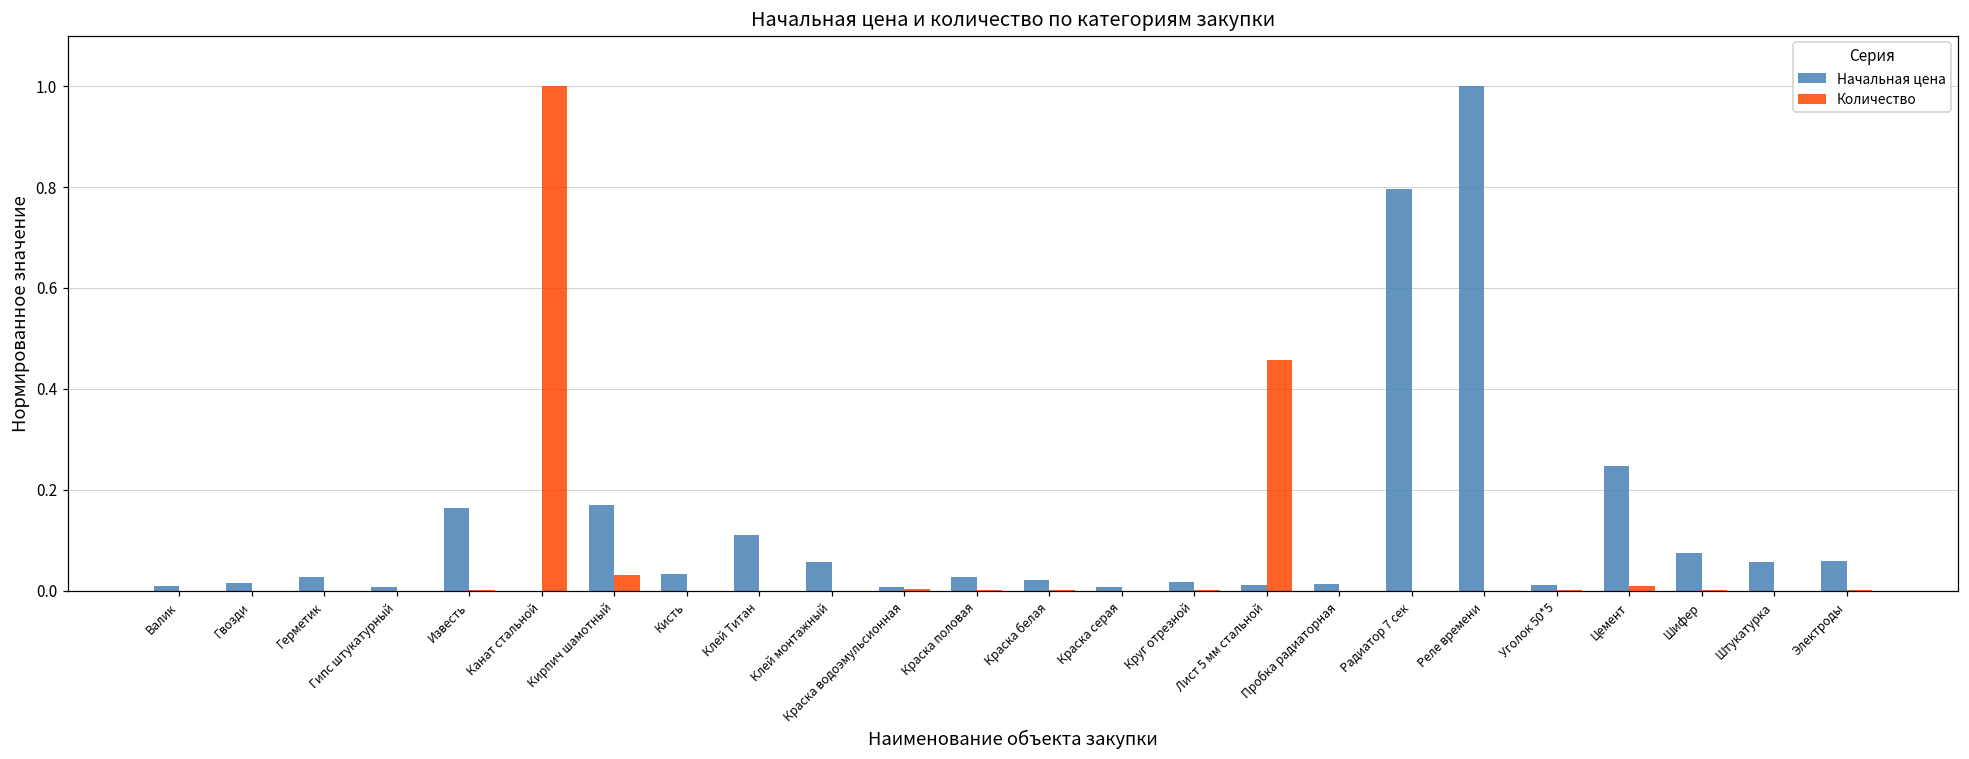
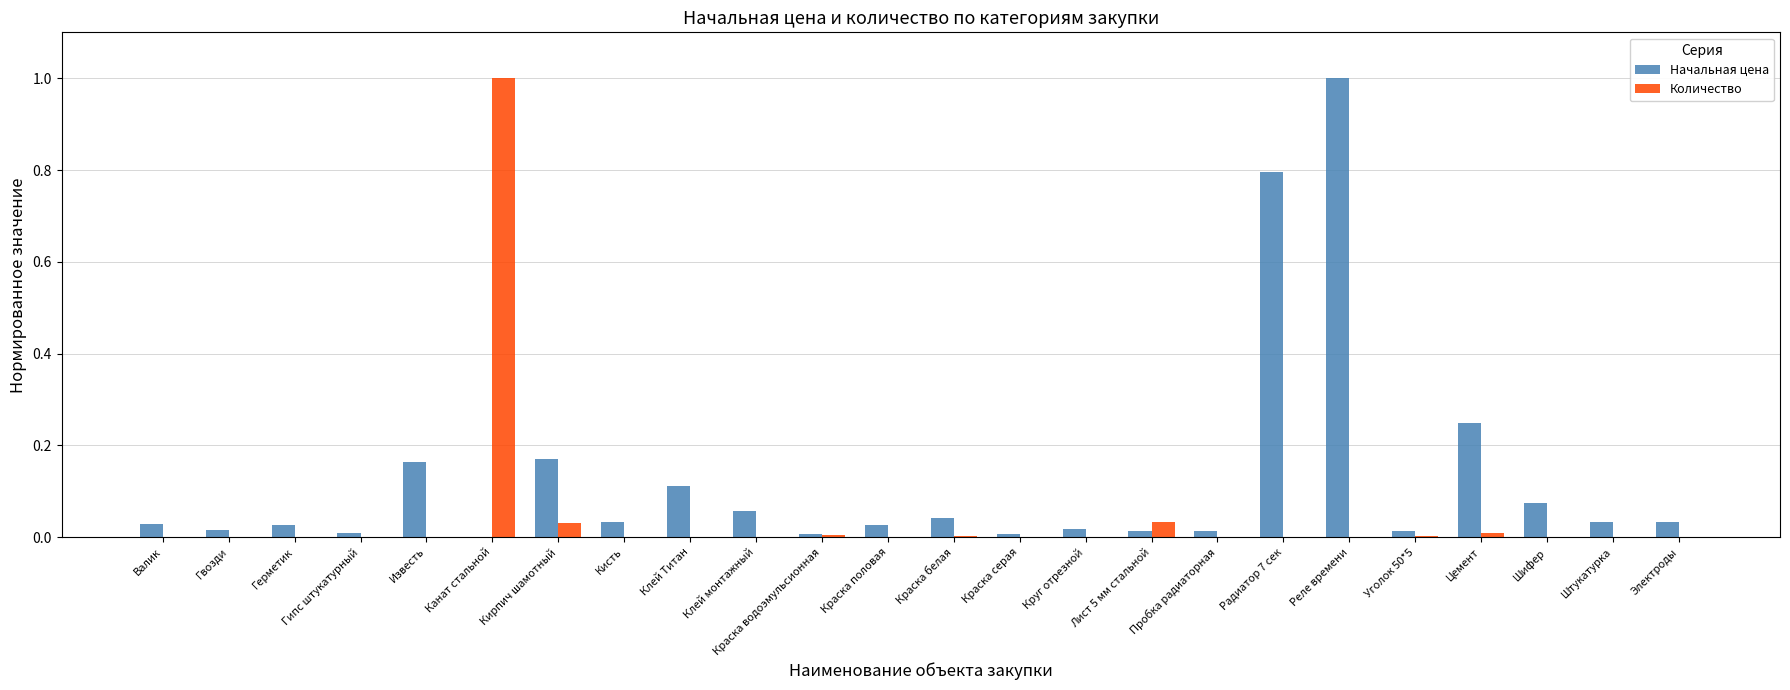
Начальная цена, Валик: 0.01 -> 0.03
Начальная цена, Краска белая: 0.02 -> 0.04
Количество, Лист 5 мм стальной: 0.46 -> 0.03
Начальная цена, Штукатурка: 0.06 -> 0.03
Начальная цена, Электроды: 0.06 -> 0.03
